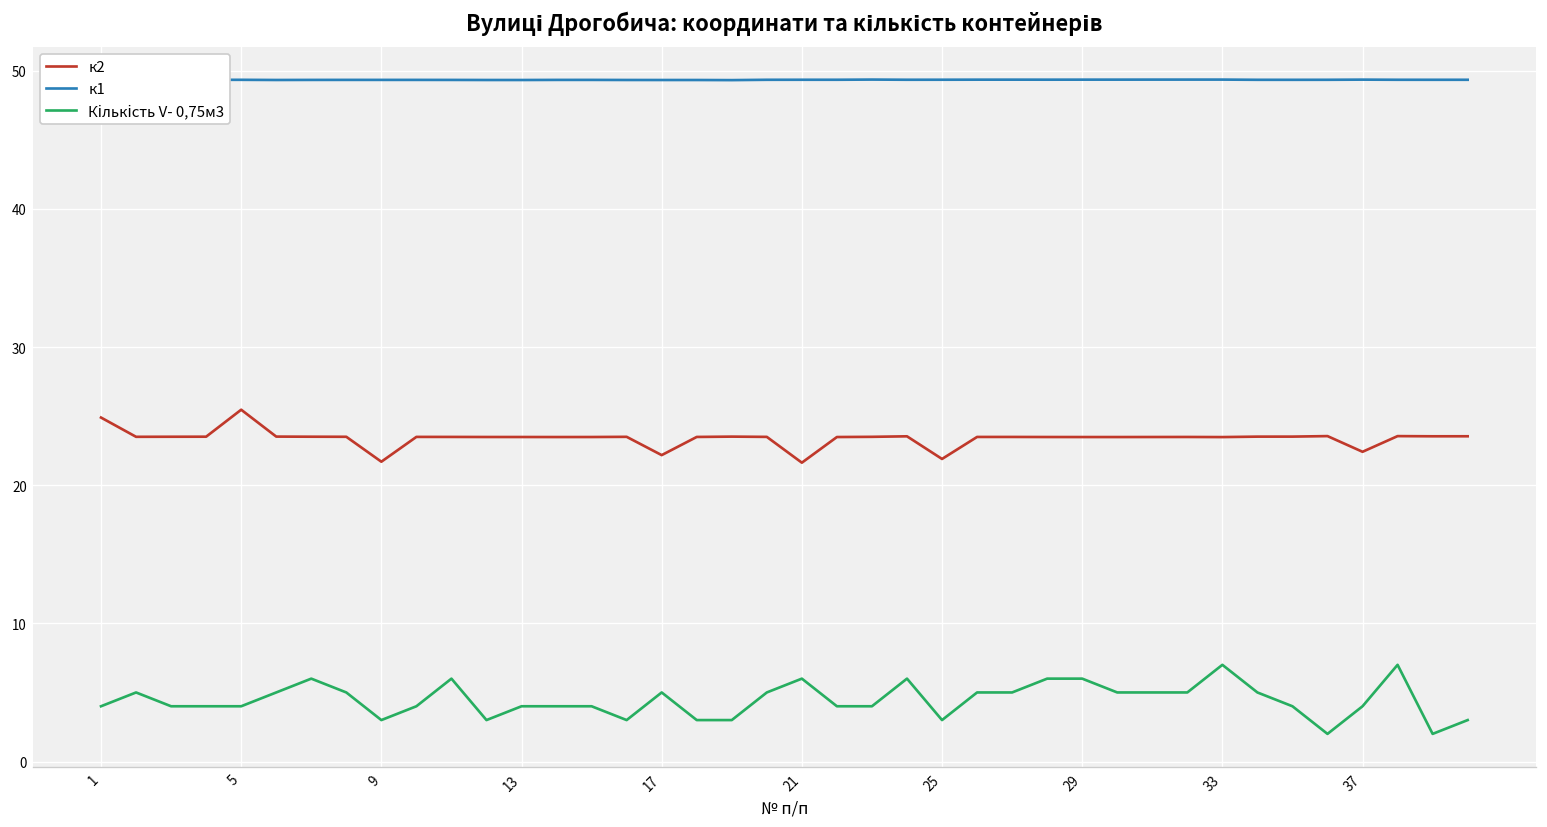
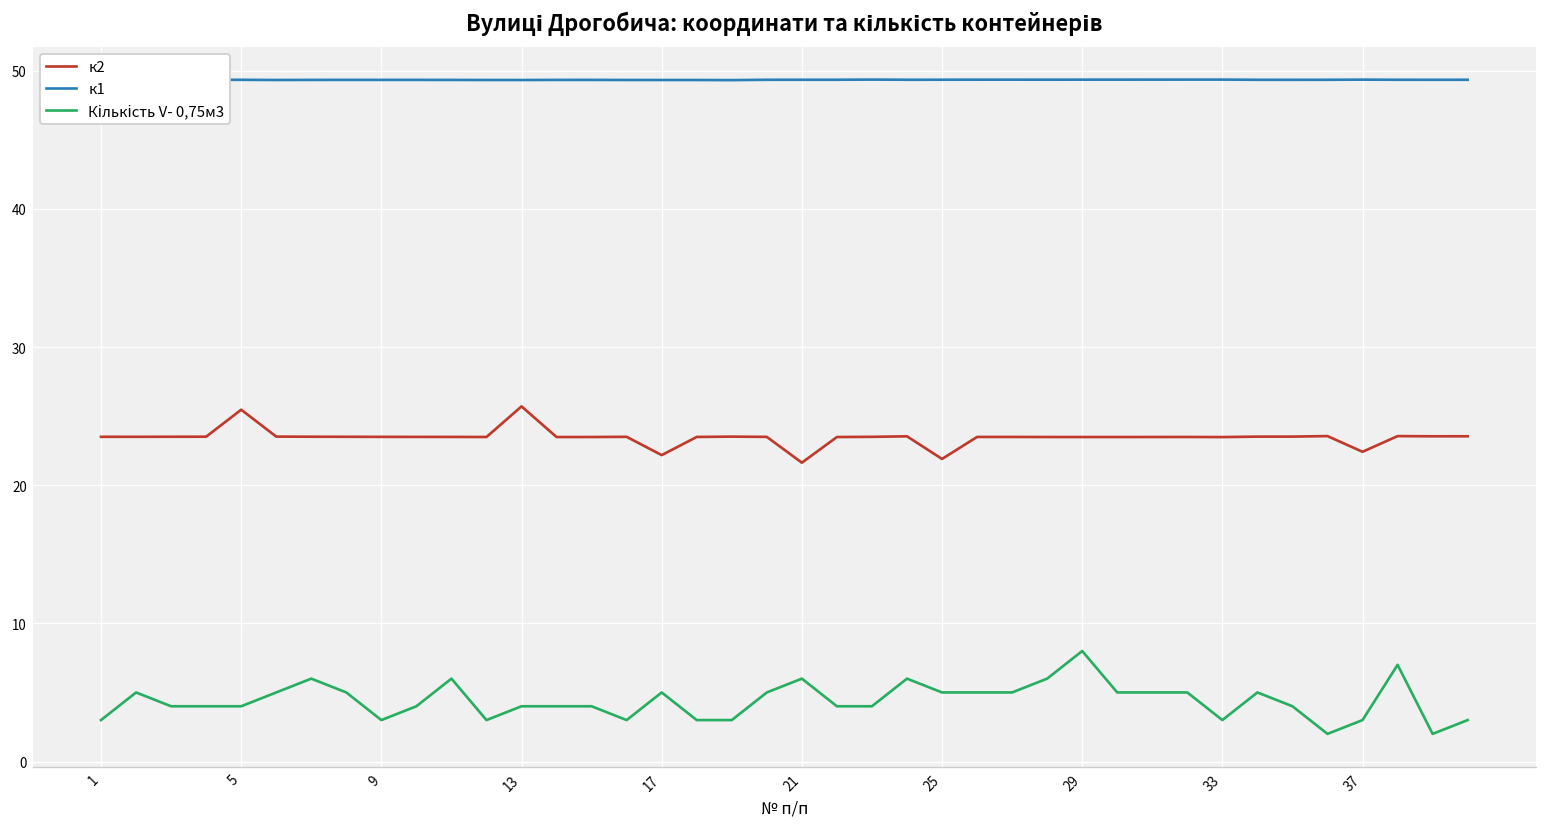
к2, 1: 24.9 -> 23.5
Кількість V- 0,75м3, 1: 4 -> 3
к2, 9: 21.7 -> 23.5
к2, 13: 23.5 -> 25.7
Кількість V- 0,75м3, 25: 3 -> 5
Кількість V- 0,75м3, 29: 6 -> 8
Кількість V- 0,75м3, 33: 7 -> 3
Кількість V- 0,75м3, 37: 4 -> 3
